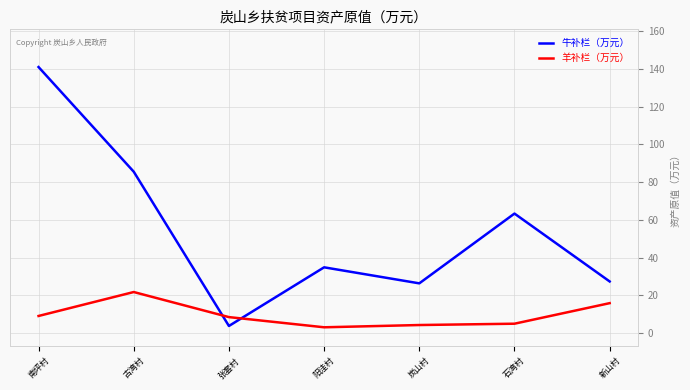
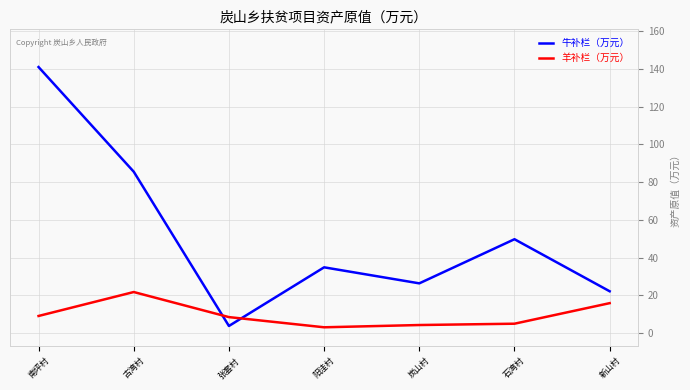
牛补栏（万元）, 石湾村: 63 -> 50
牛补栏（万元）, 新山村: 27 -> 22
